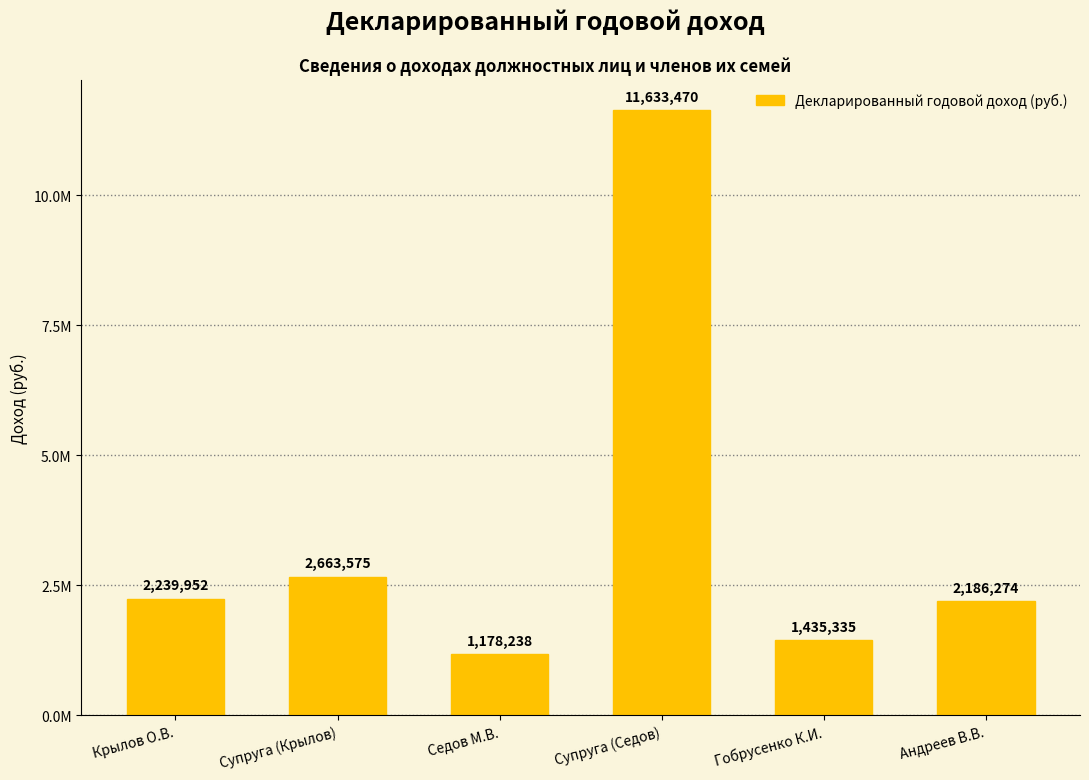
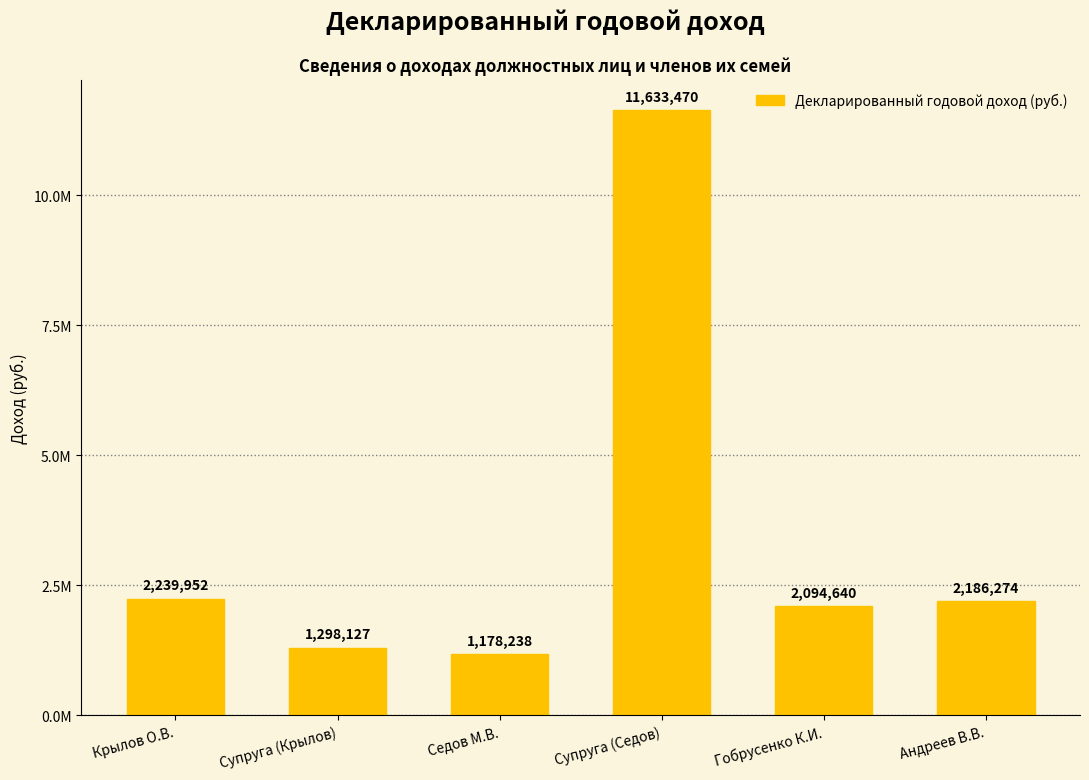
Супруга (Крылов): 2,663,575 -> 1,298,127
Гобрусенко К.И.: 1,435,335 -> 2,094,640
